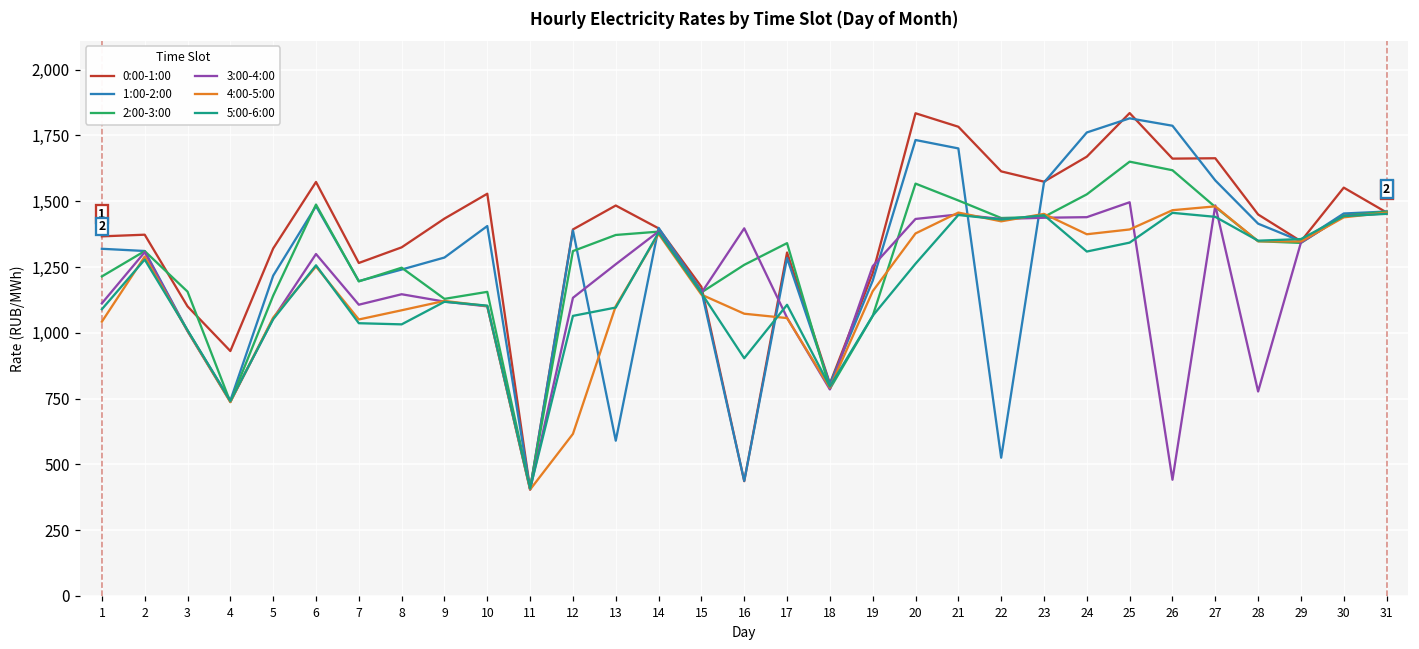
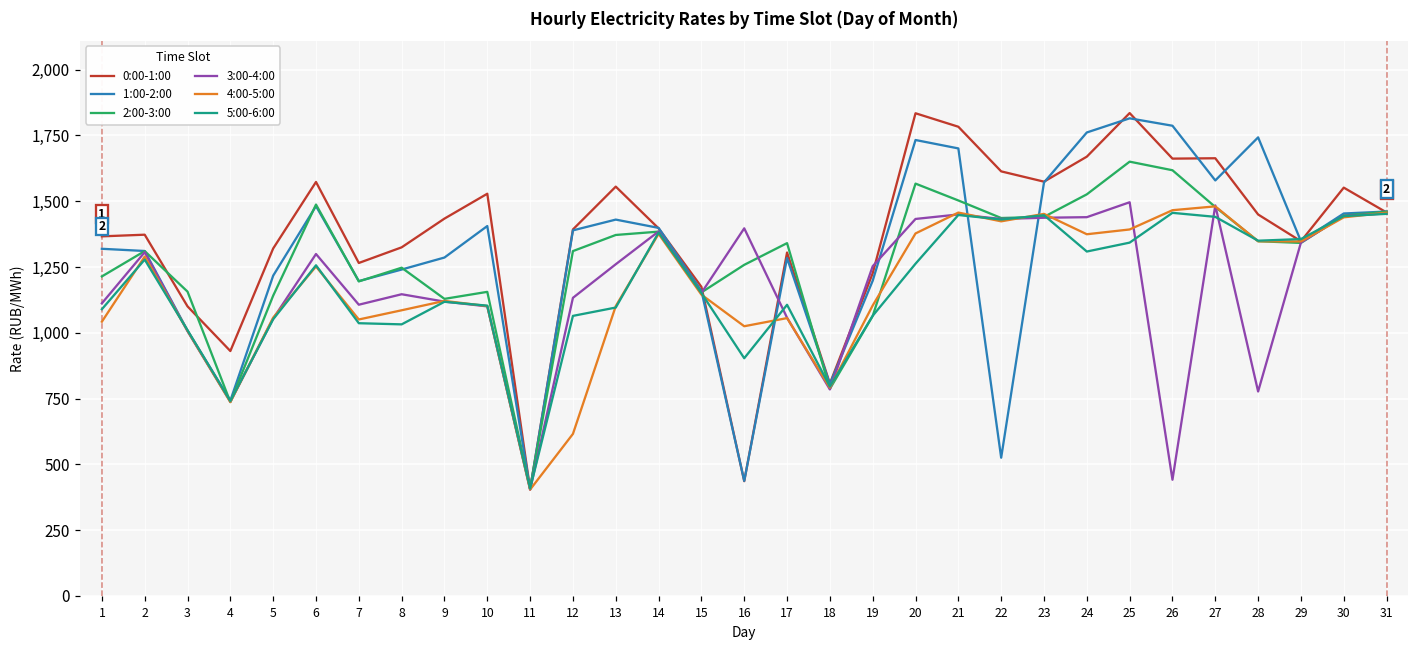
0:00-1:00, 13: 1,480 -> 1,560
1:00-2:00, 13: 590 -> 1,430
4:00-5:00, 16: 1,070 -> 1,020
4:00-5:00, 19: 1,160 -> 1,100
1:00-2:00, 28: 1,410 -> 1,740
